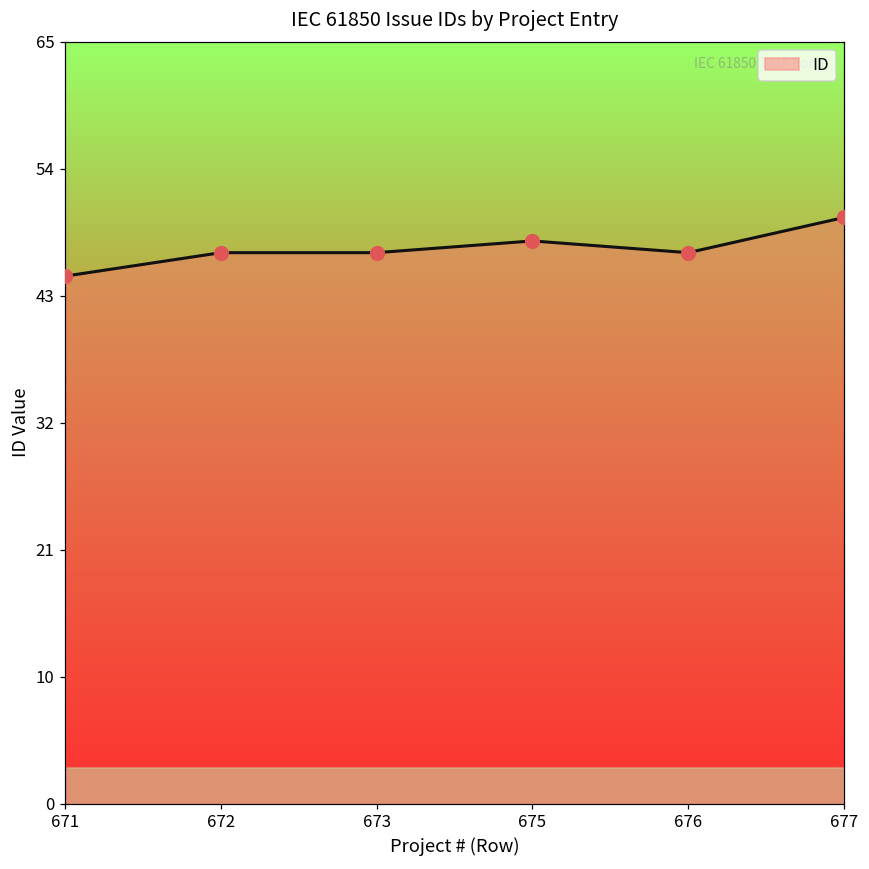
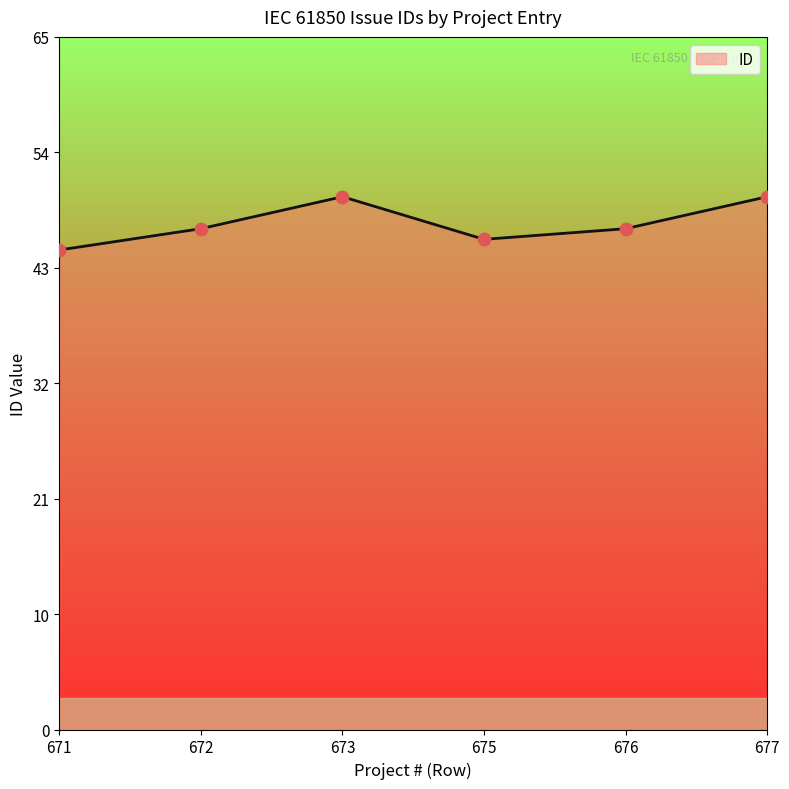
673: 47 -> 50
675: 48 -> 46
